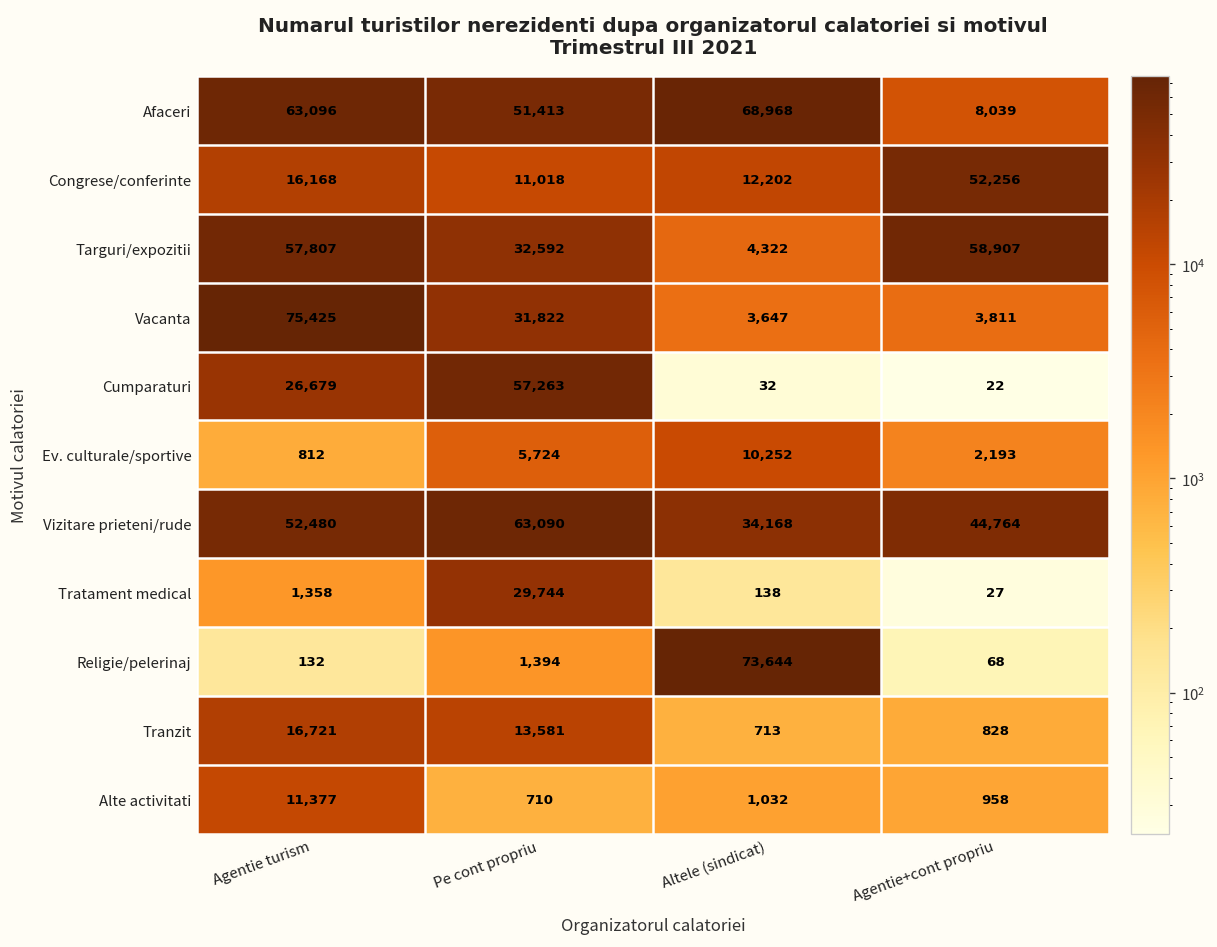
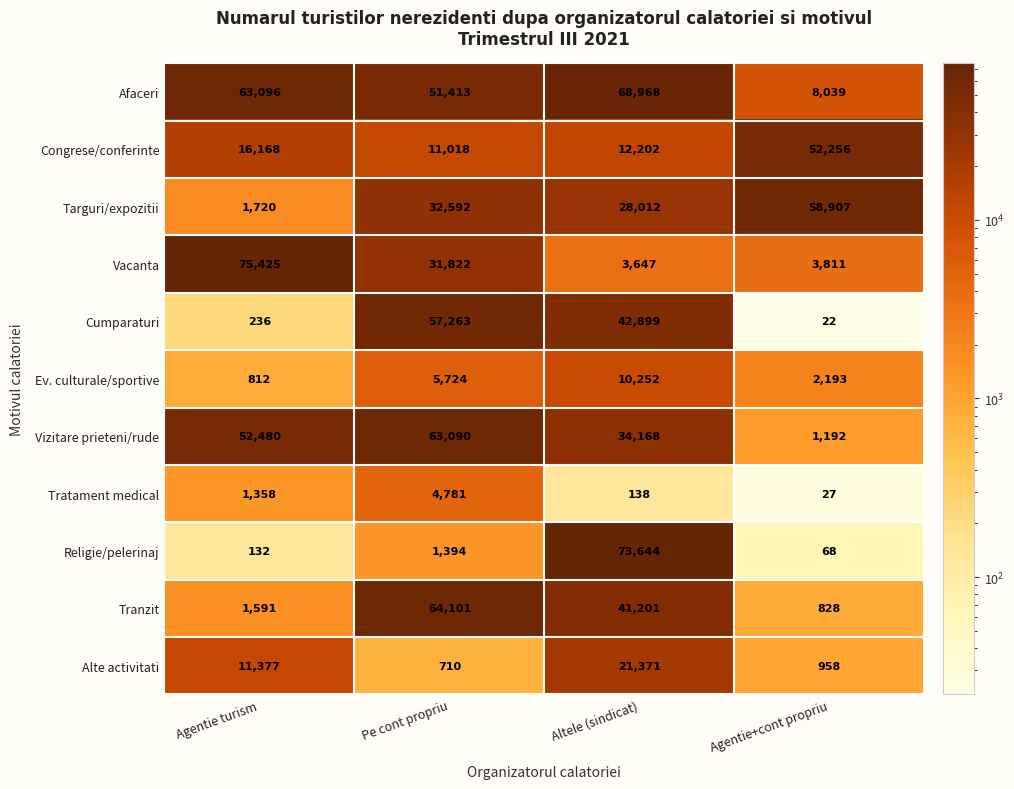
Targuri/expozitii, Agentie turism: 57,807 -> 1,720
Targuri/expozitii, Altele (sindicat): 4,322 -> 28,012
Cumparaturi, Agentie turism: 26,679 -> 236
Cumparaturi, Altele (sindicat): 32 -> 42,899
Vizitare prieteni/rude, Agentie+cont propriu: 44,764 -> 1,192
Tratament medical, Pe cont propriu: 29,744 -> 4,781
Tranzit, Agentie turism: 16,721 -> 1,591
Tranzit, Pe cont propriu: 13,581 -> 64,101
Tranzit, Altele (sindicat): 713 -> 41,201
Alte activitati, Altele (sindicat): 1,032 -> 21,371
